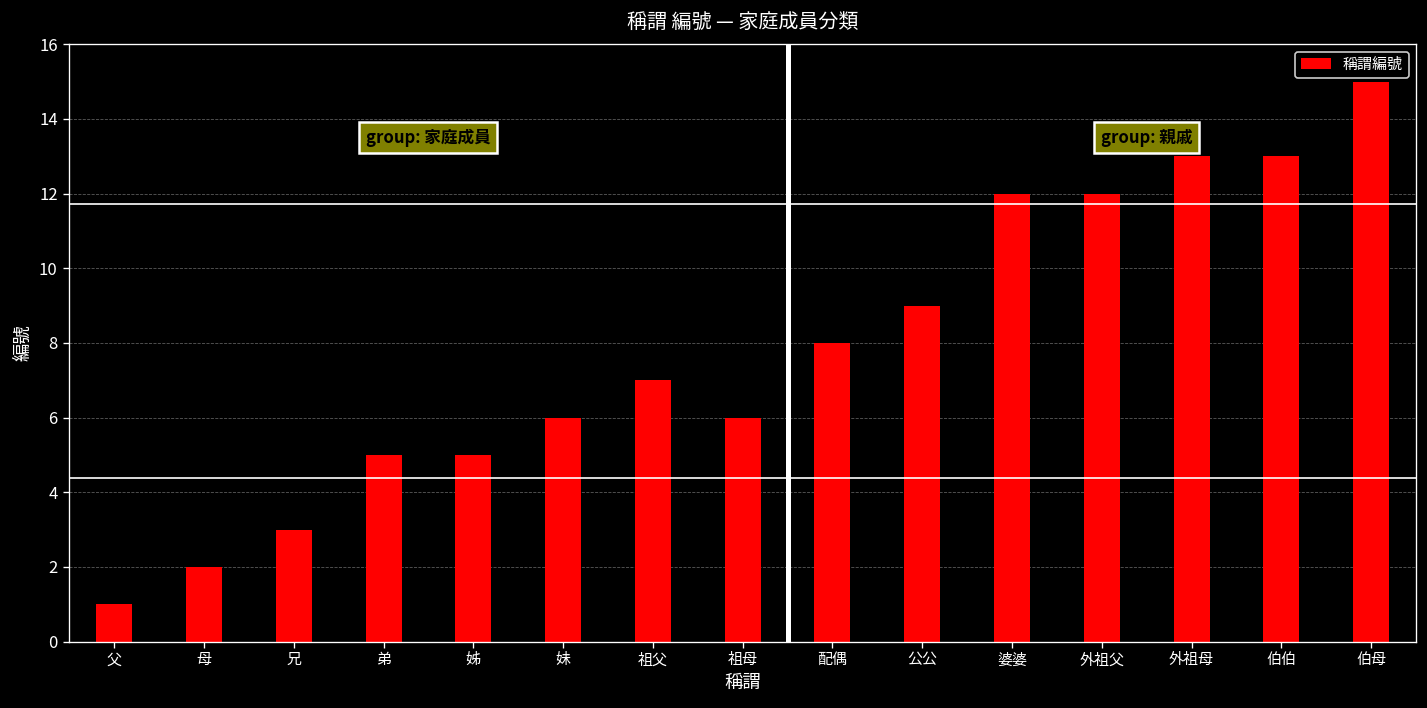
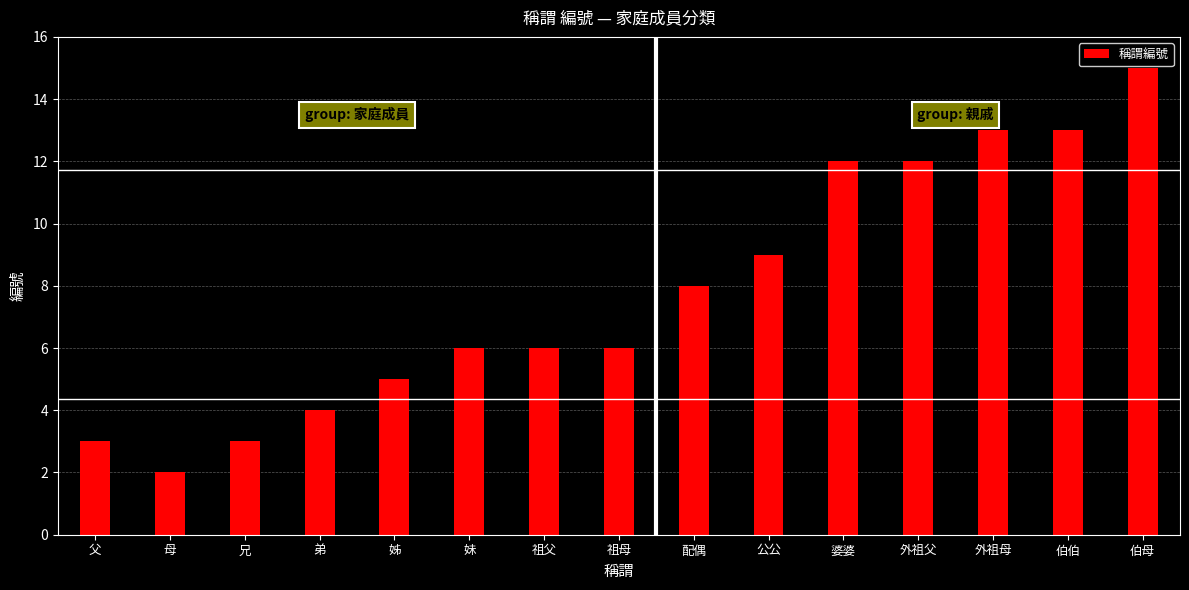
父: 1 -> 3
弟: 5 -> 4
祖父: 7 -> 6
